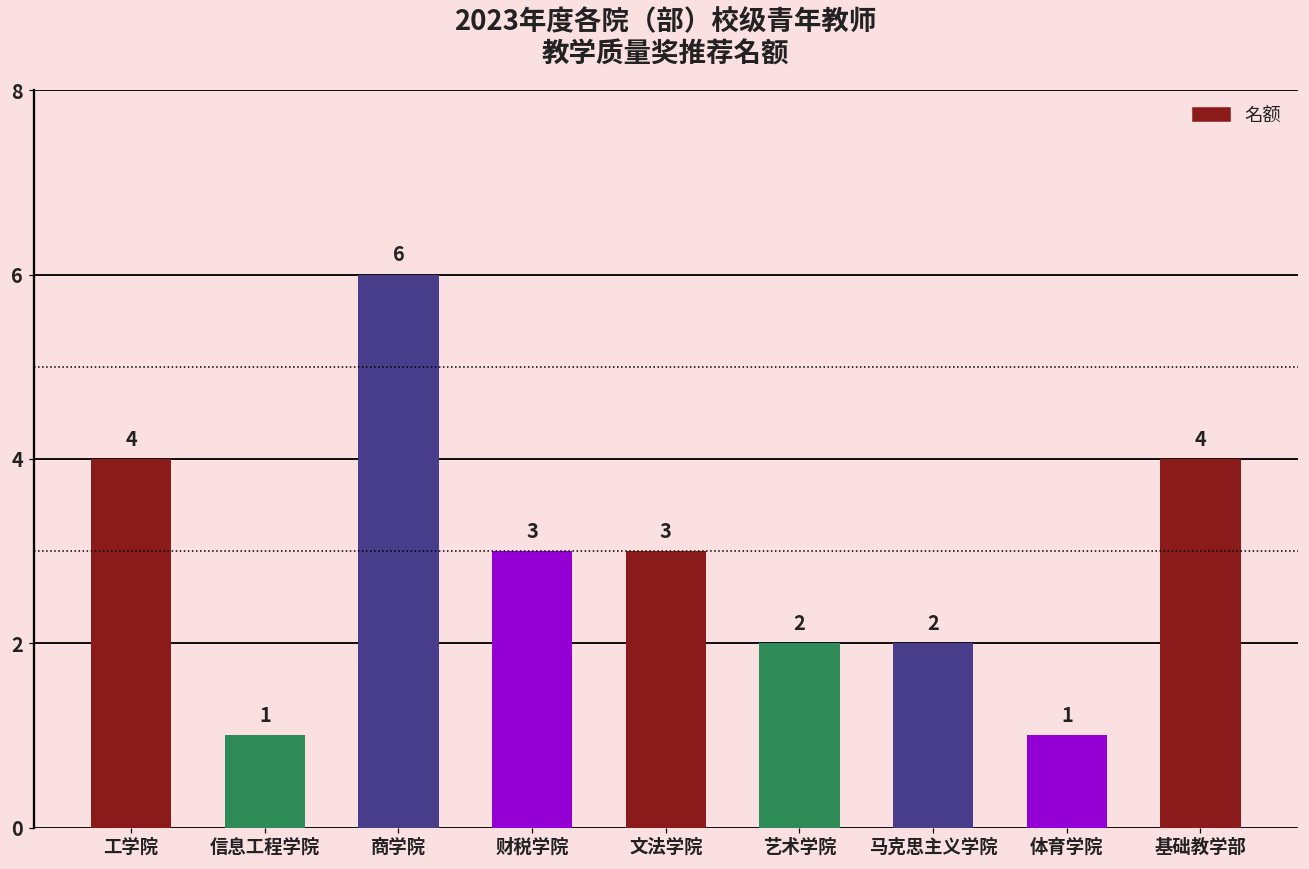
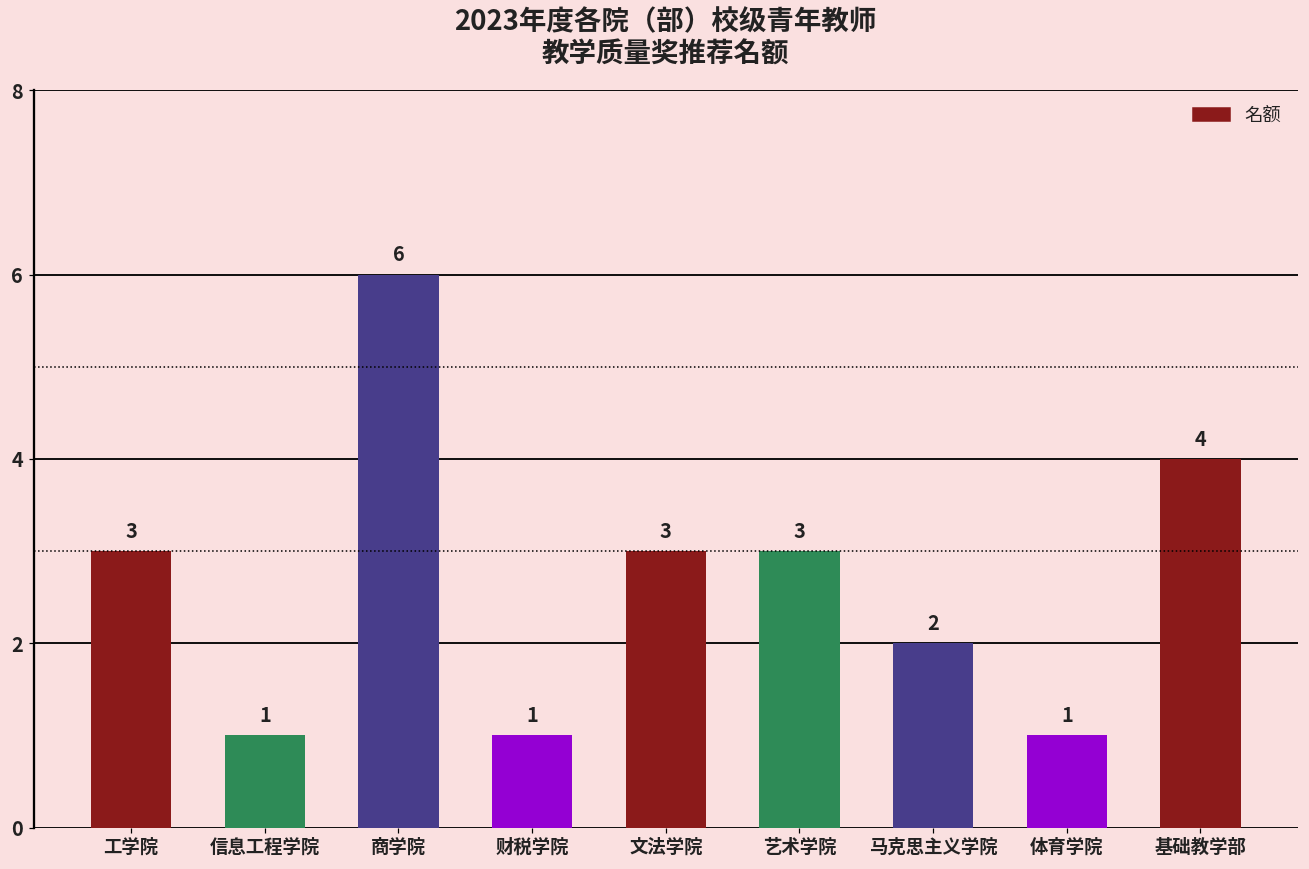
工学院: 4 -> 3
财税学院: 3 -> 1
艺术学院: 2 -> 3
